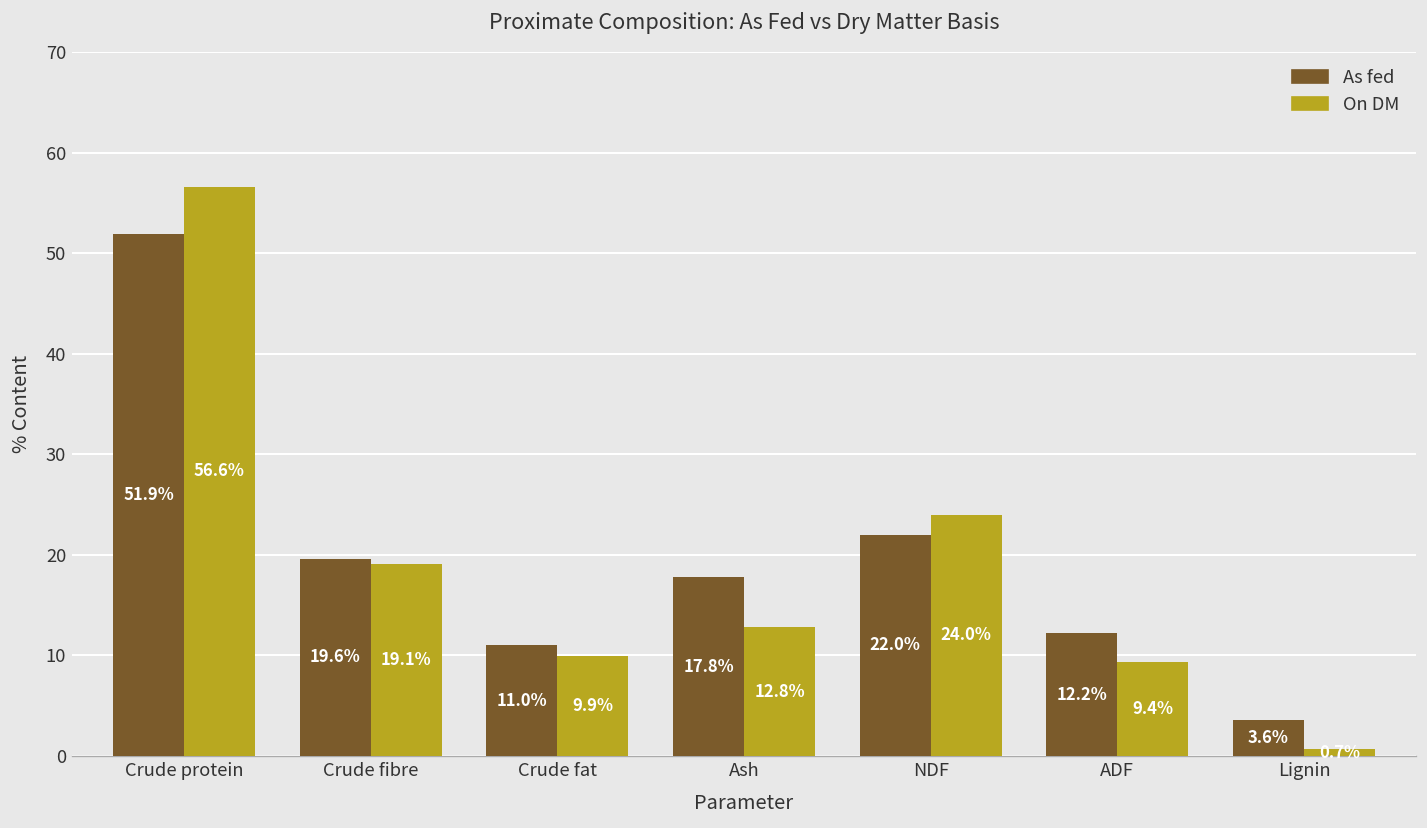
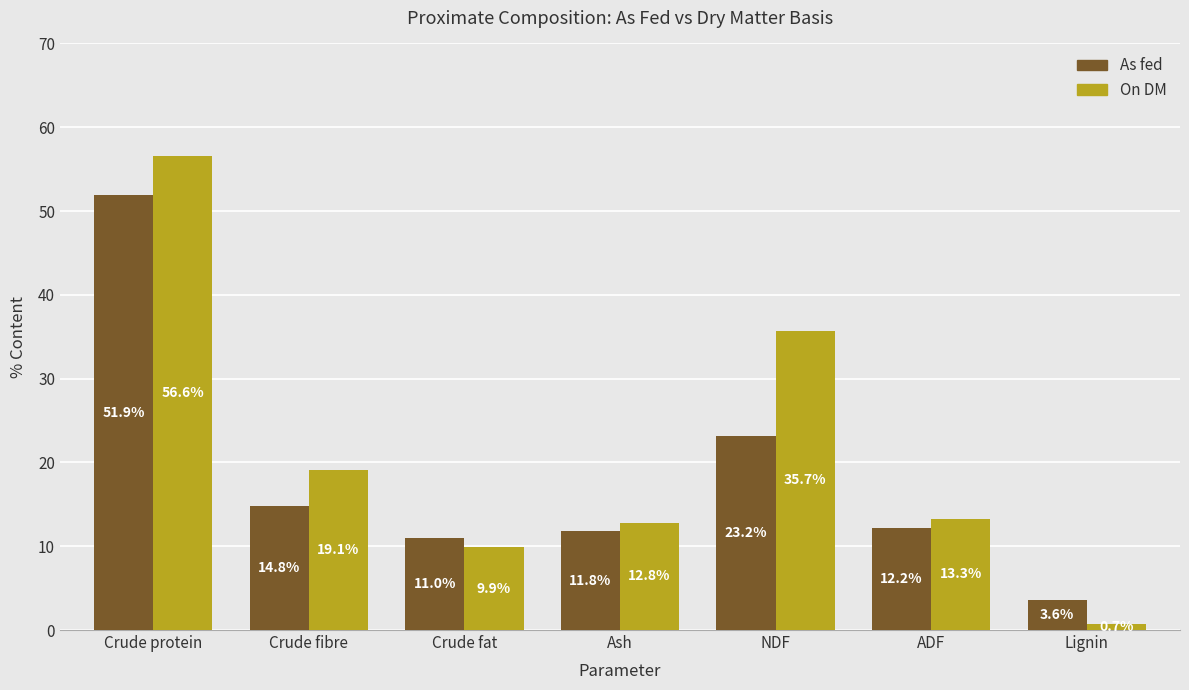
As fed, Crude fibre: 19.6% -> 14.8%
As fed, Ash: 17.8% -> 11.8%
As fed, NDF: 22.0% -> 23.2%
On DM, NDF: 24.0% -> 35.7%
On DM, ADF: 9.4% -> 13.3%
